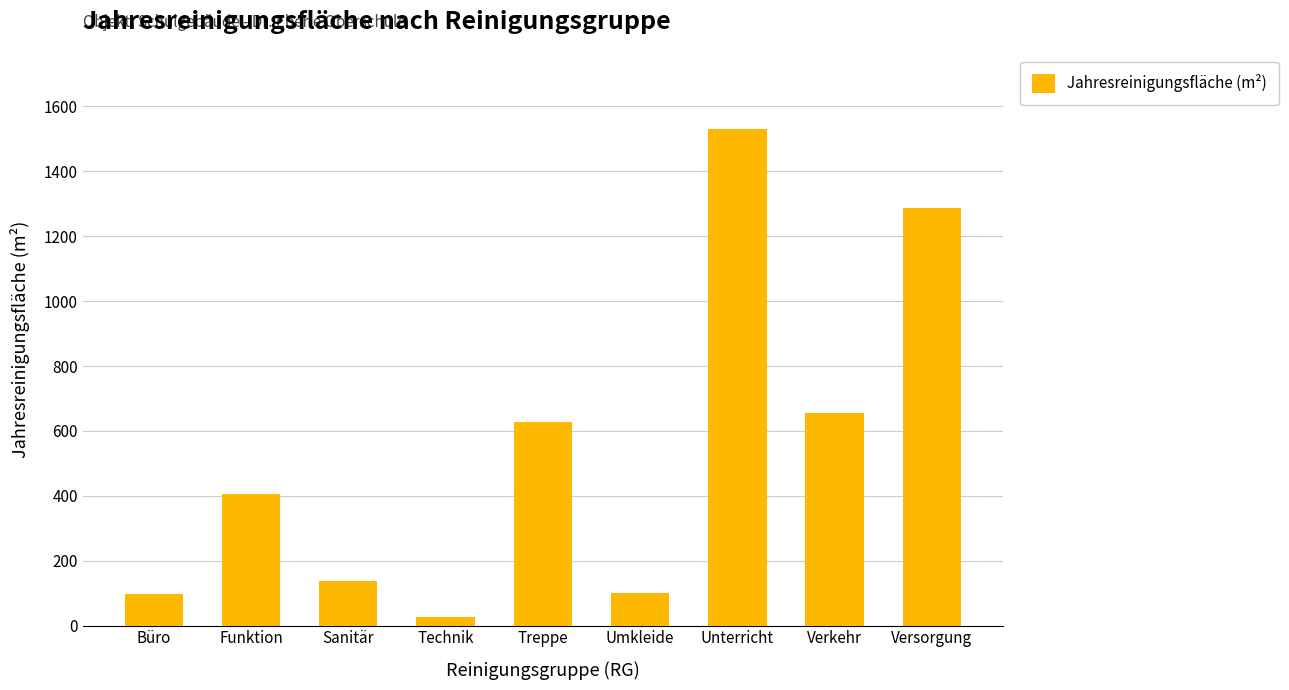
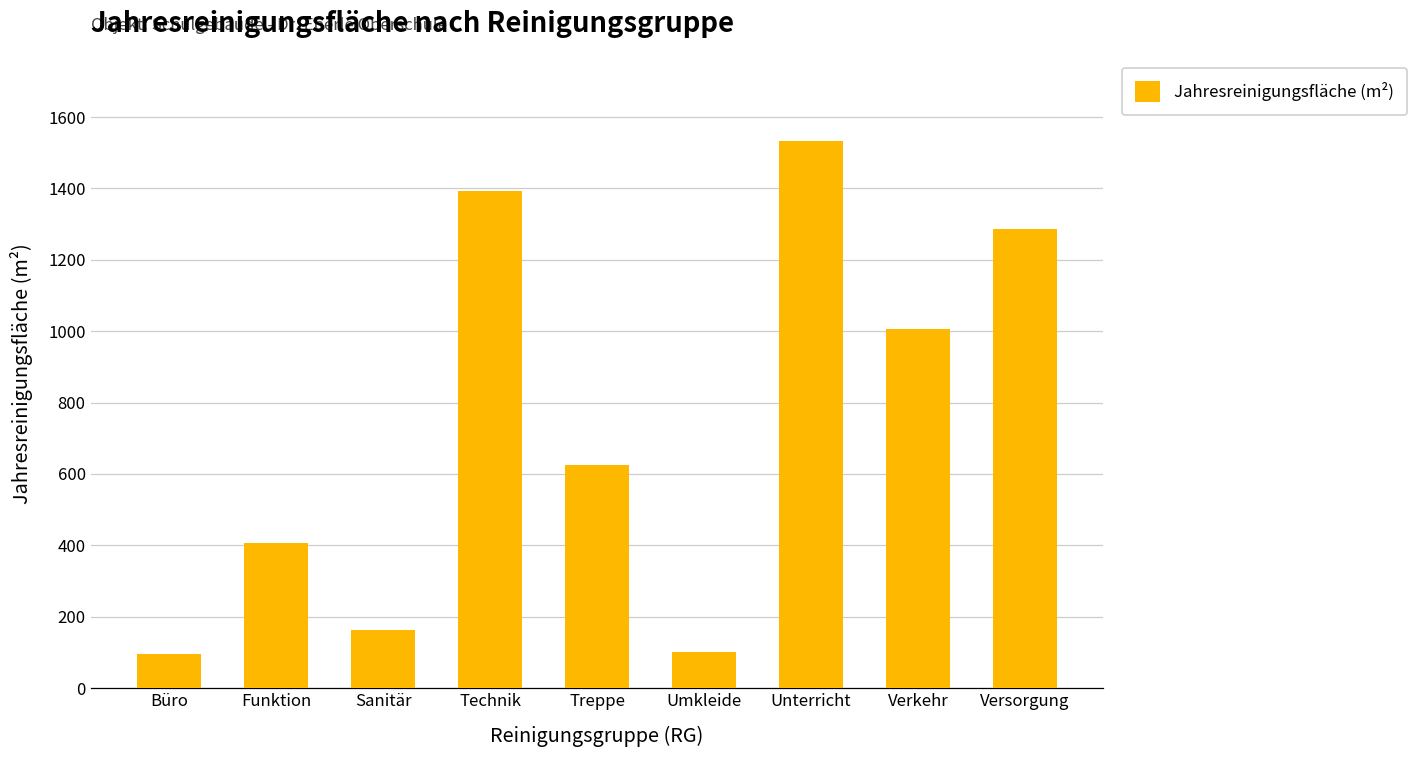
Sanitär: 140 -> 160
Technik: 30 -> 1390
Verkehr: 650 -> 1010
